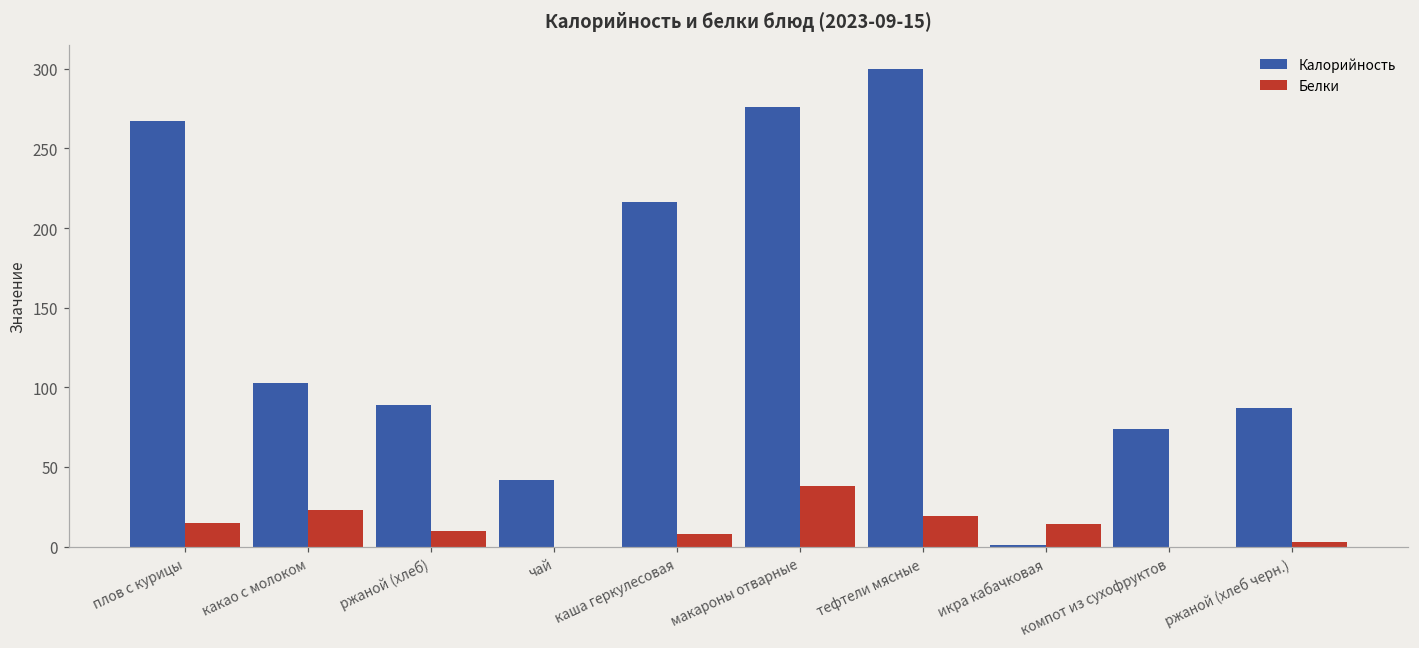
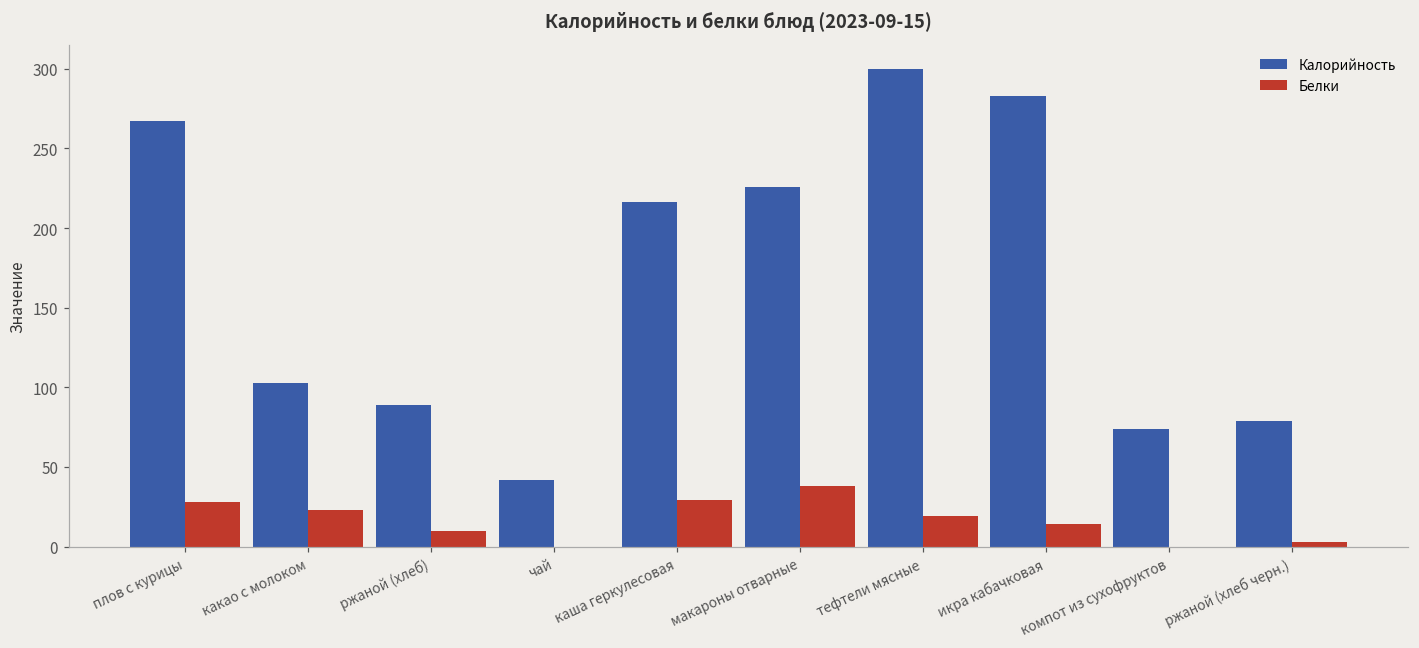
Белки, плов с курицы: 15 -> 28
Белки, каша геркулесовая: 8 -> 29
Калорийность, макароны отварные: 276 -> 226
Калорийность, икра кабачковая: 1 -> 283
Калорийность, ржаной (хлеб черн.): 87 -> 79
